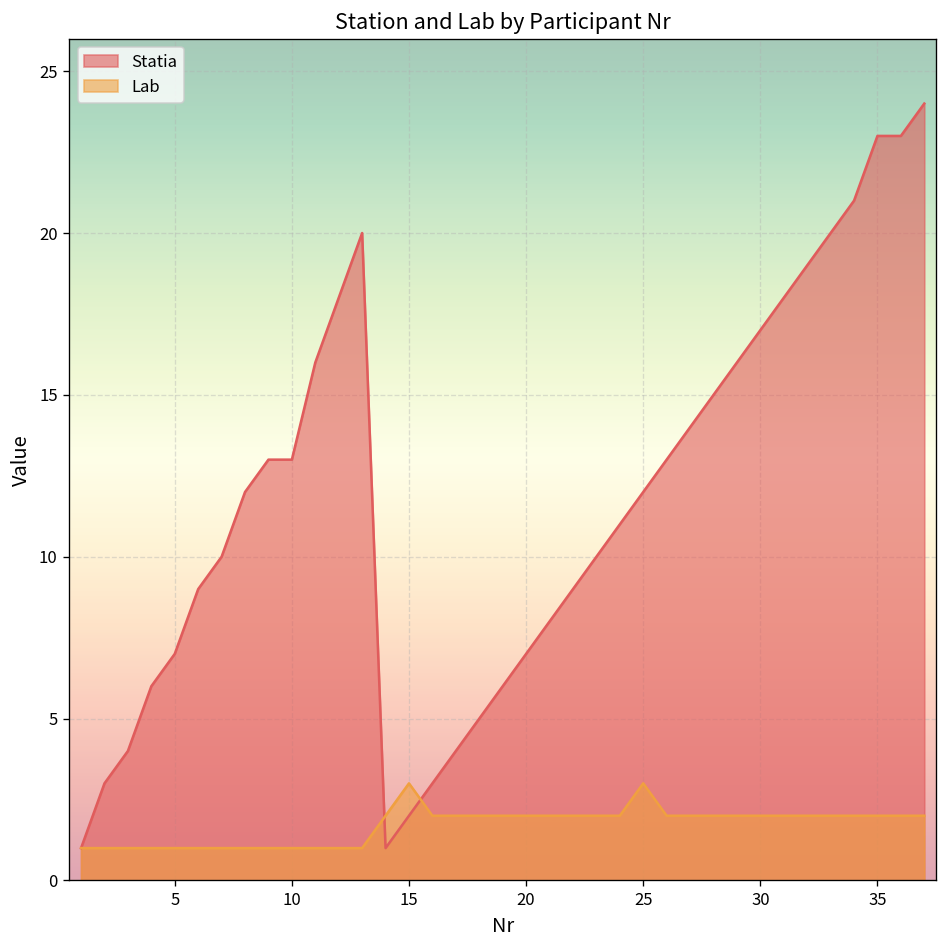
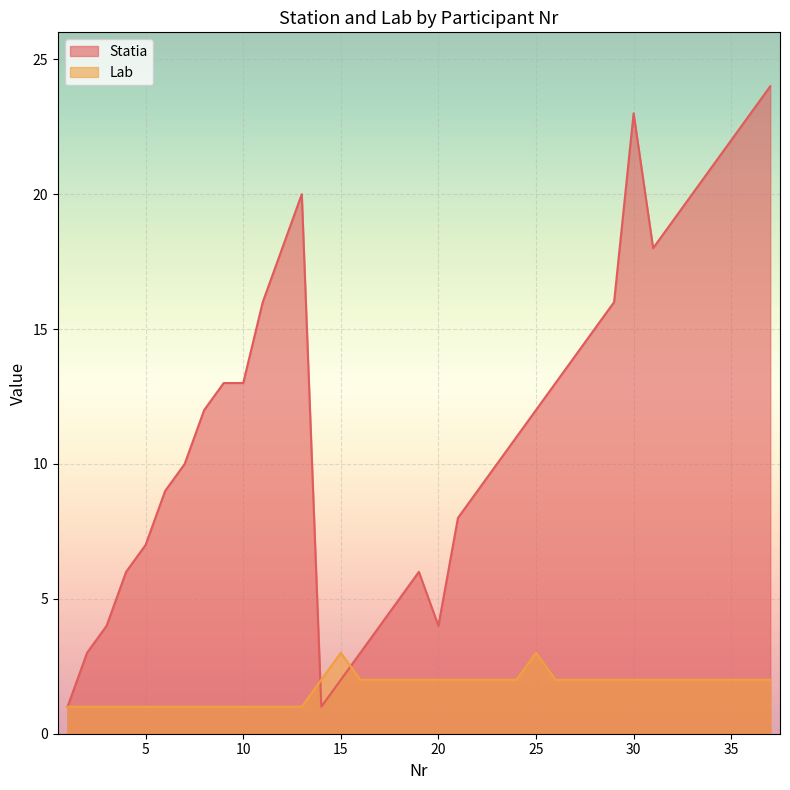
Statia, 20: 7 -> 4
Statia, 30: 17 -> 23
Statia, 35: 23 -> 22
